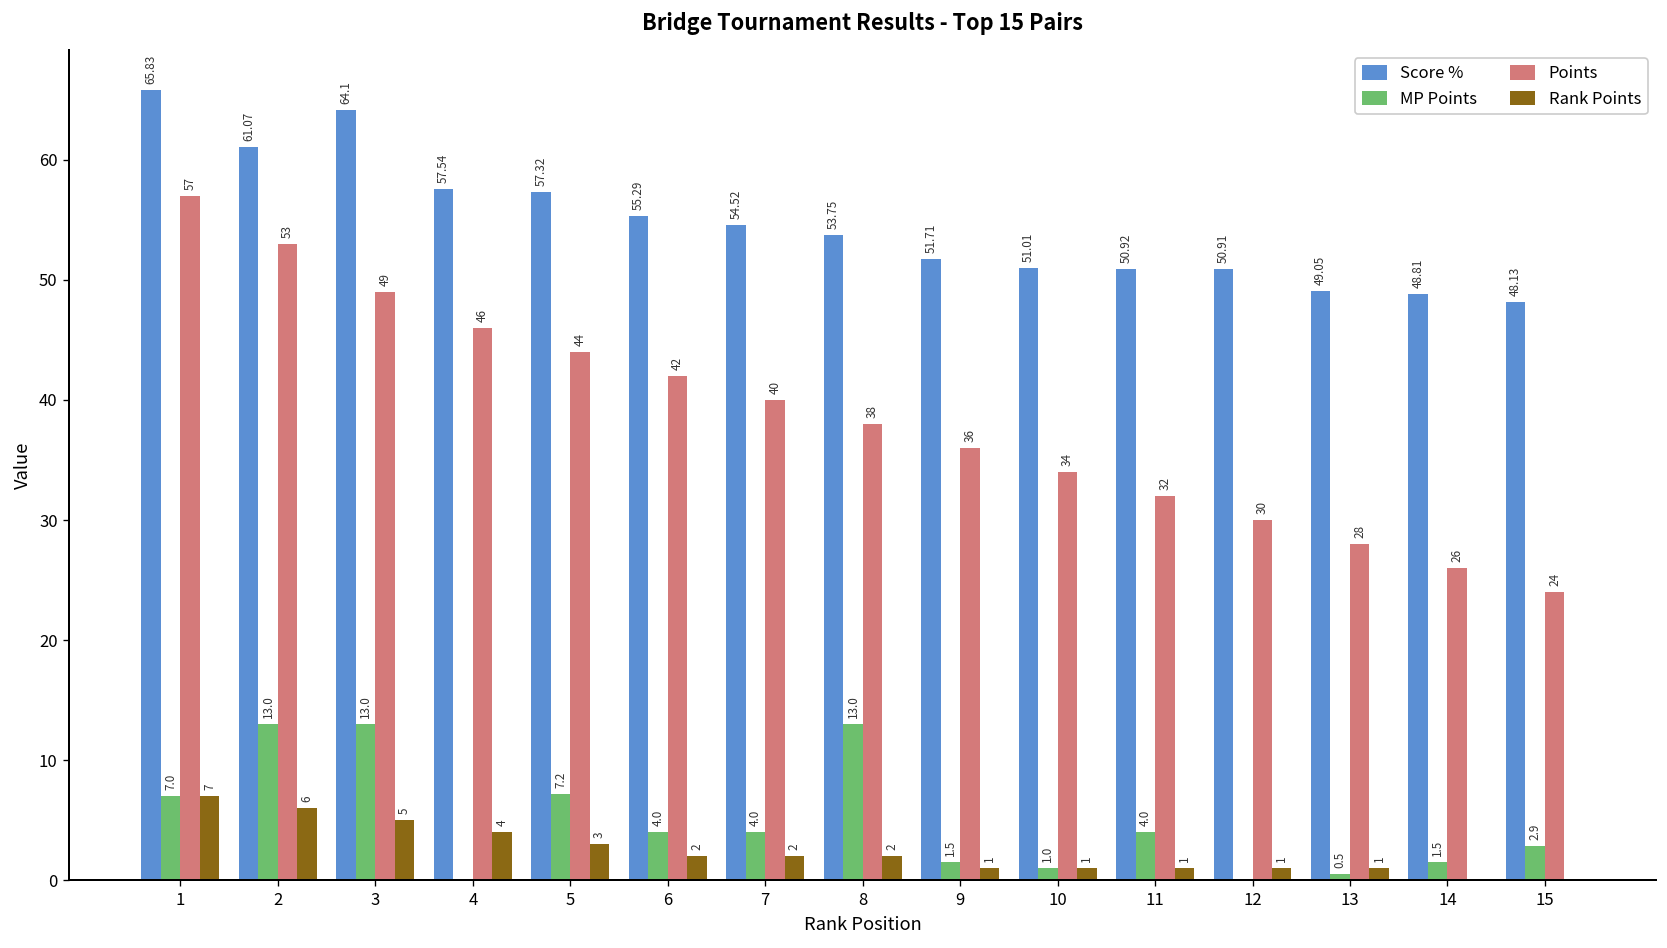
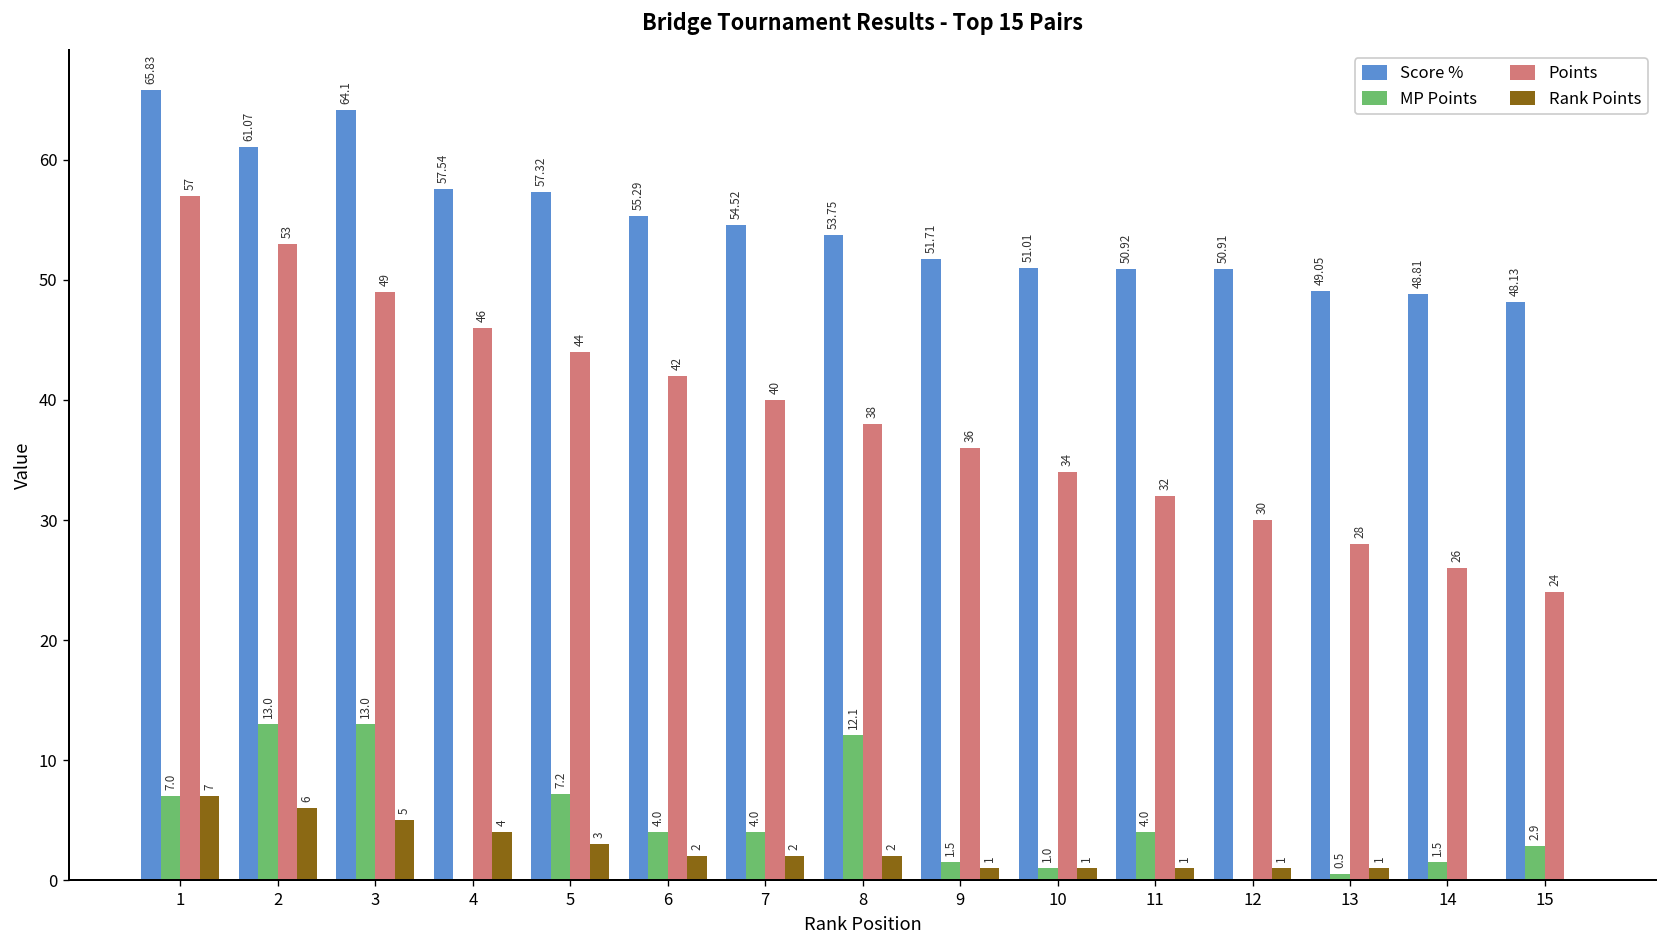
MP Points, 8: 13.0 -> 12.1
